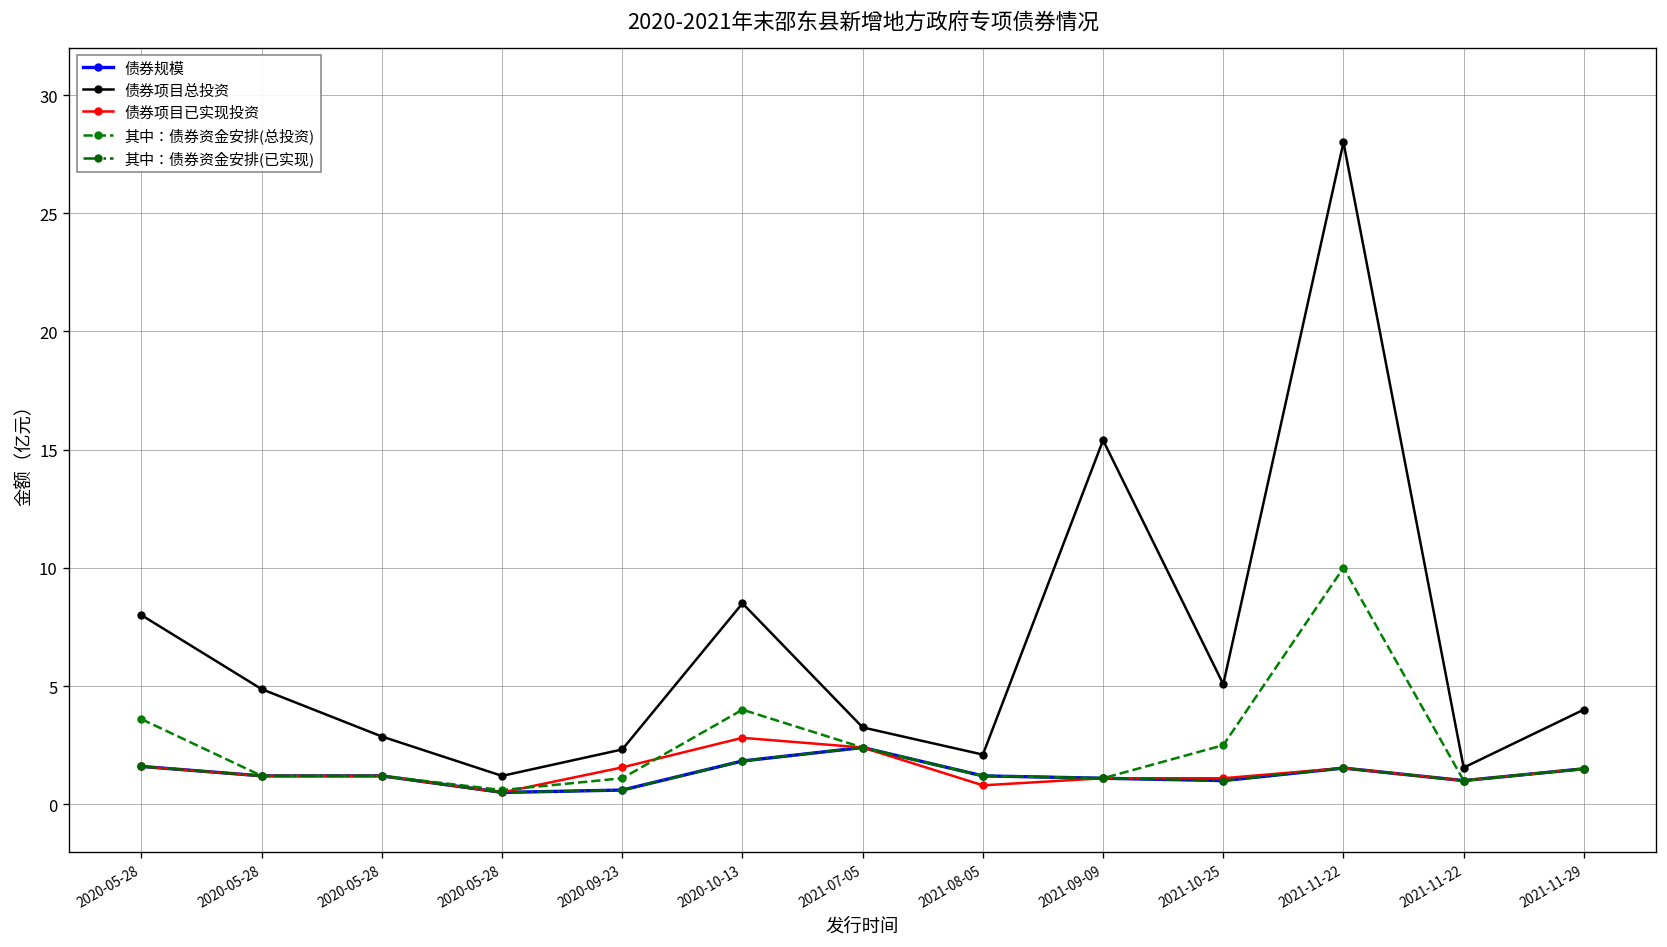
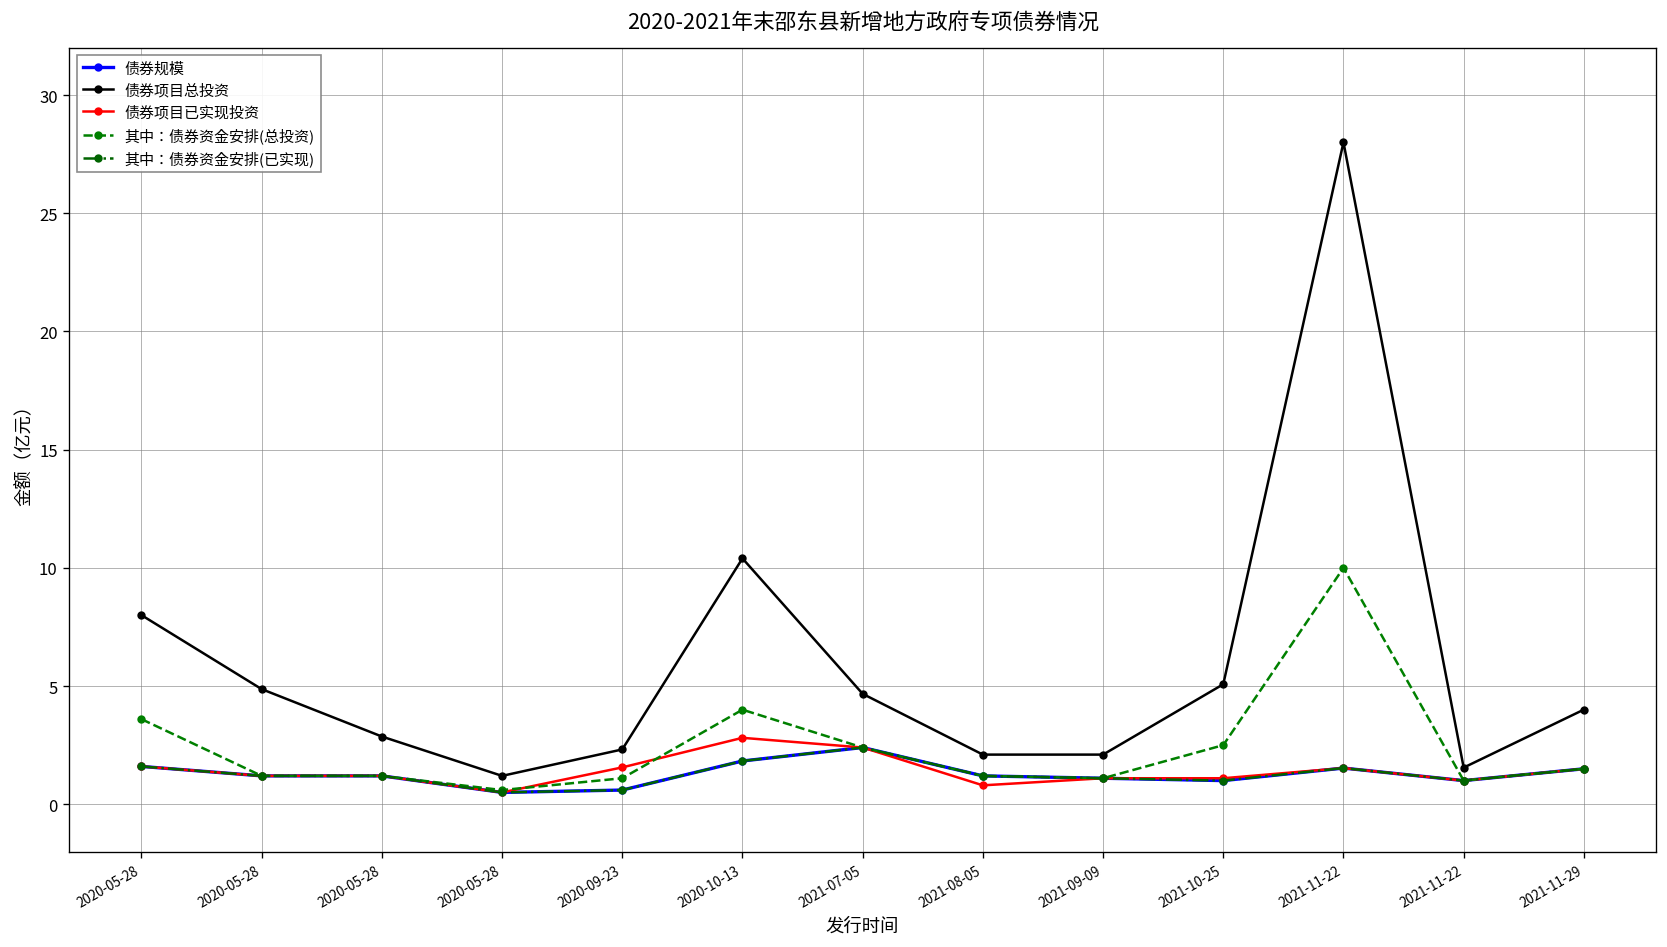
债券项目总投资, 2020-10-13: 8.5 -> 10.4
债券项目总投资, 2021-07-05: 3.3 -> 4.7
债券项目总投资, 2021-09-09: 15.4 -> 2.1
